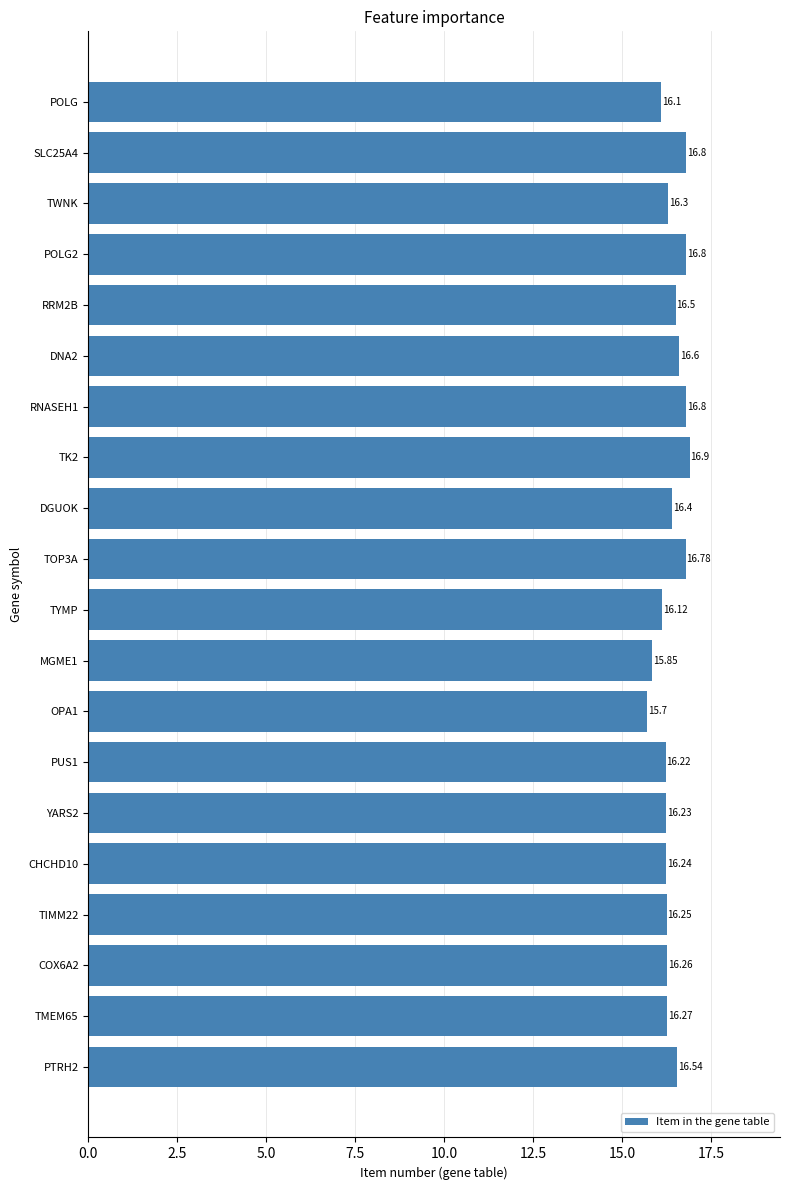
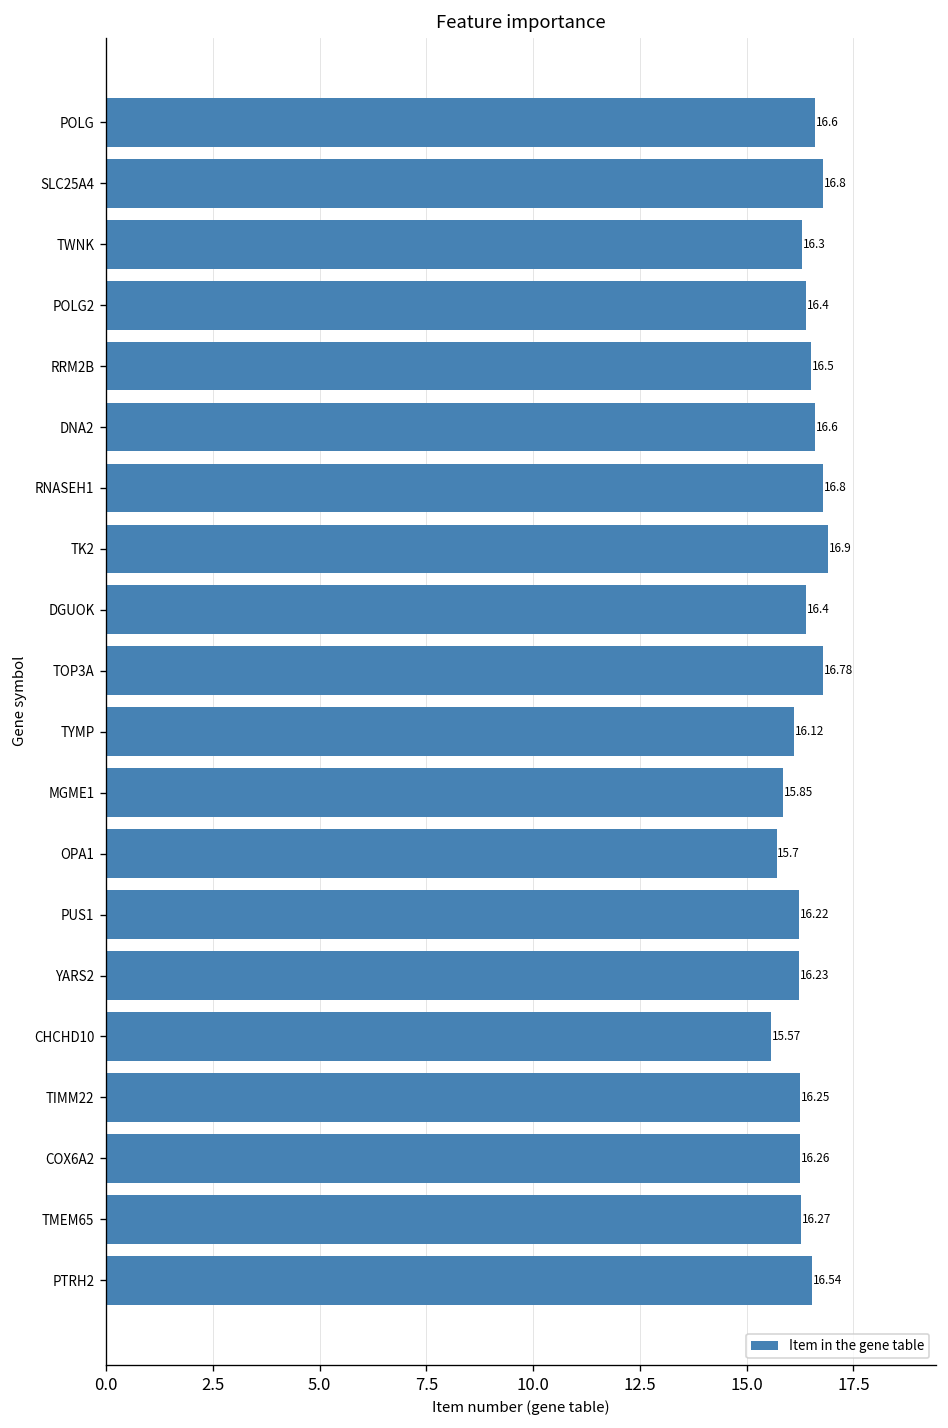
POLG: 16.1 -> 16.6
POLG2: 16.8 -> 16.4
CHCHD10: 16.24 -> 15.57
